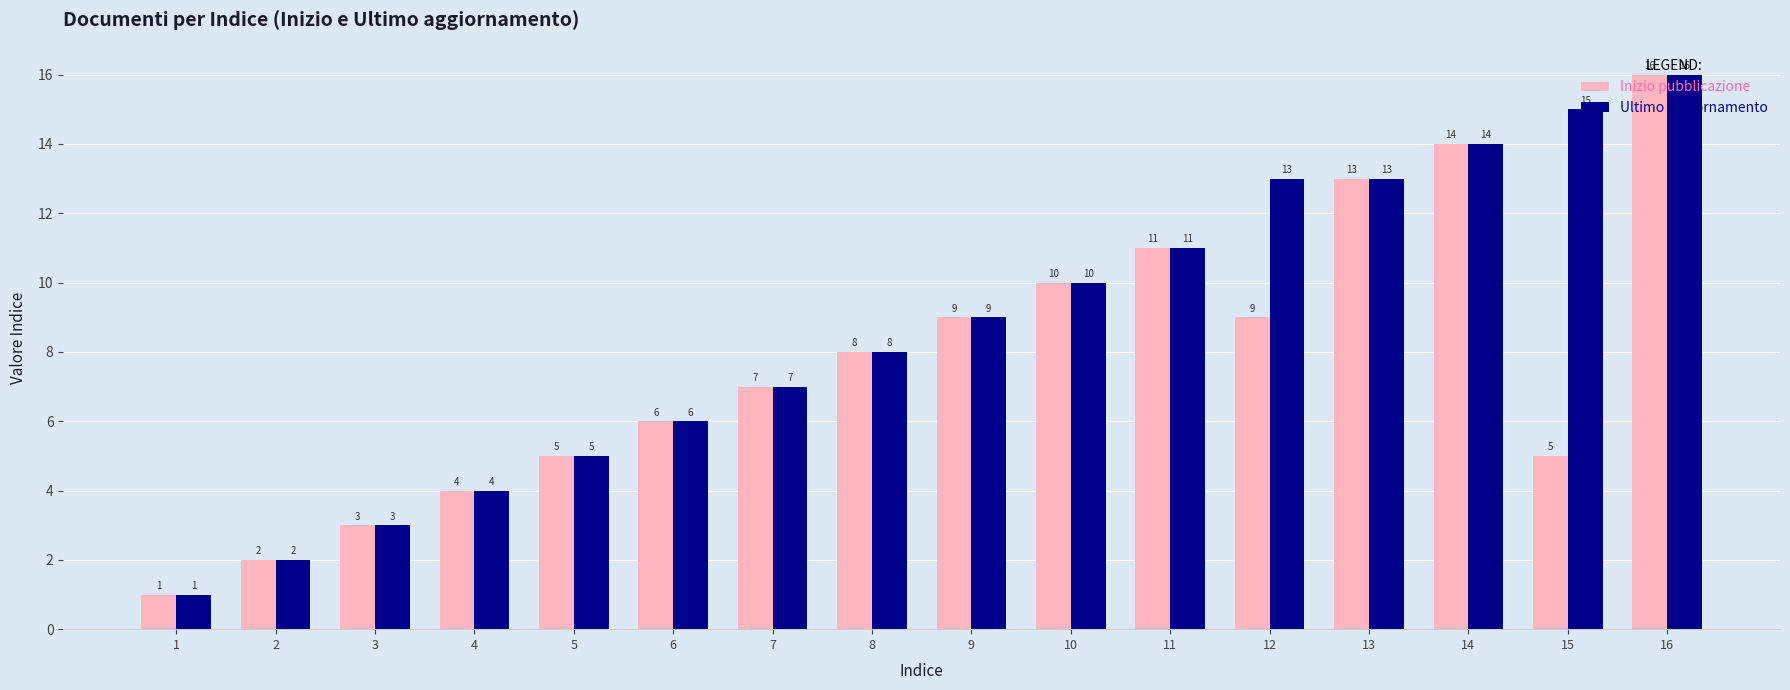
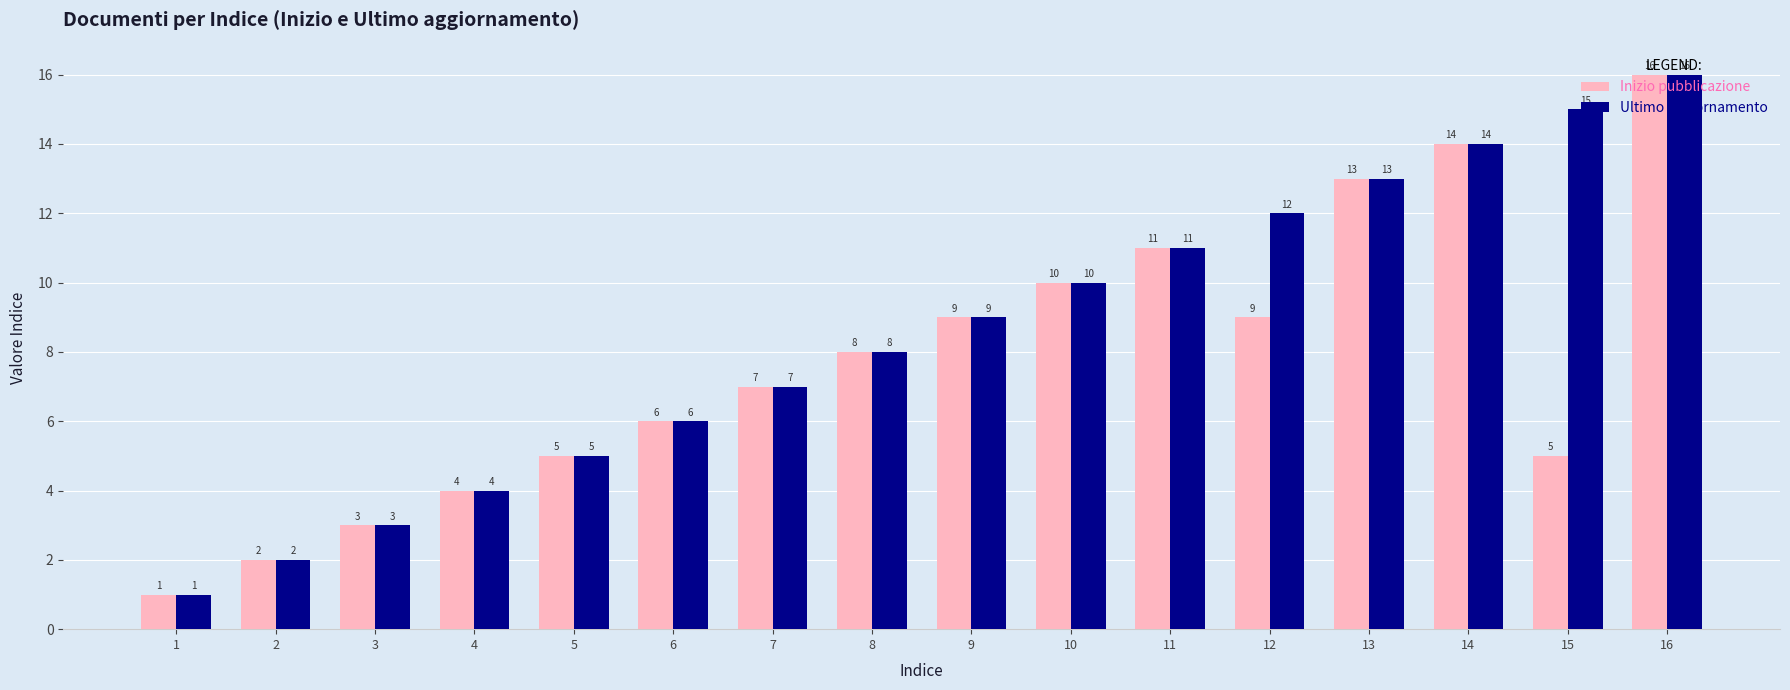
Ultimo aggiornamento, 12: 13 -> 12
